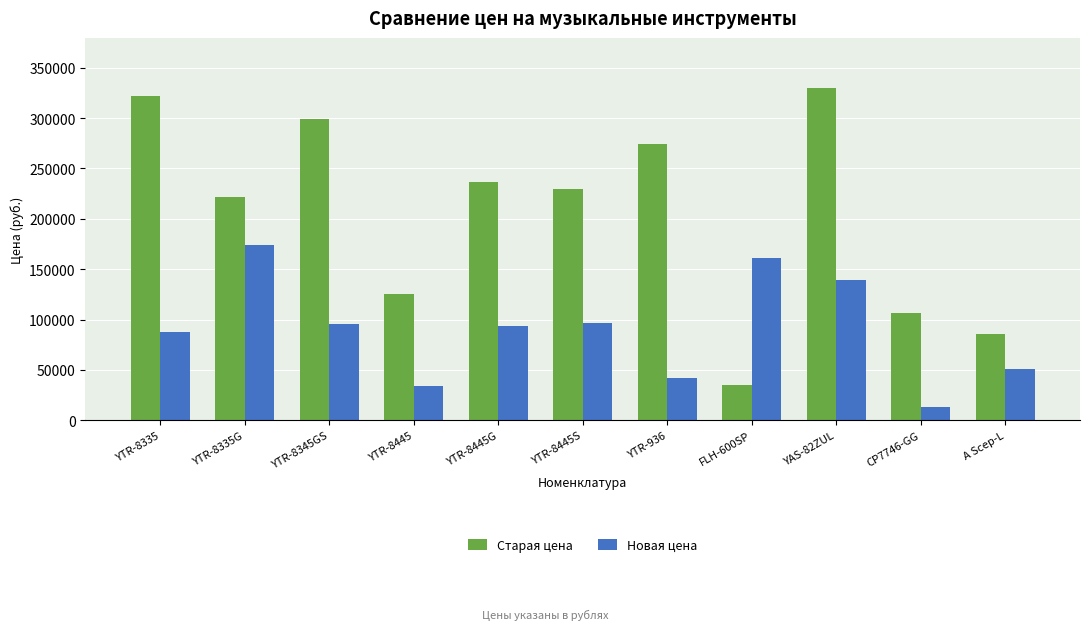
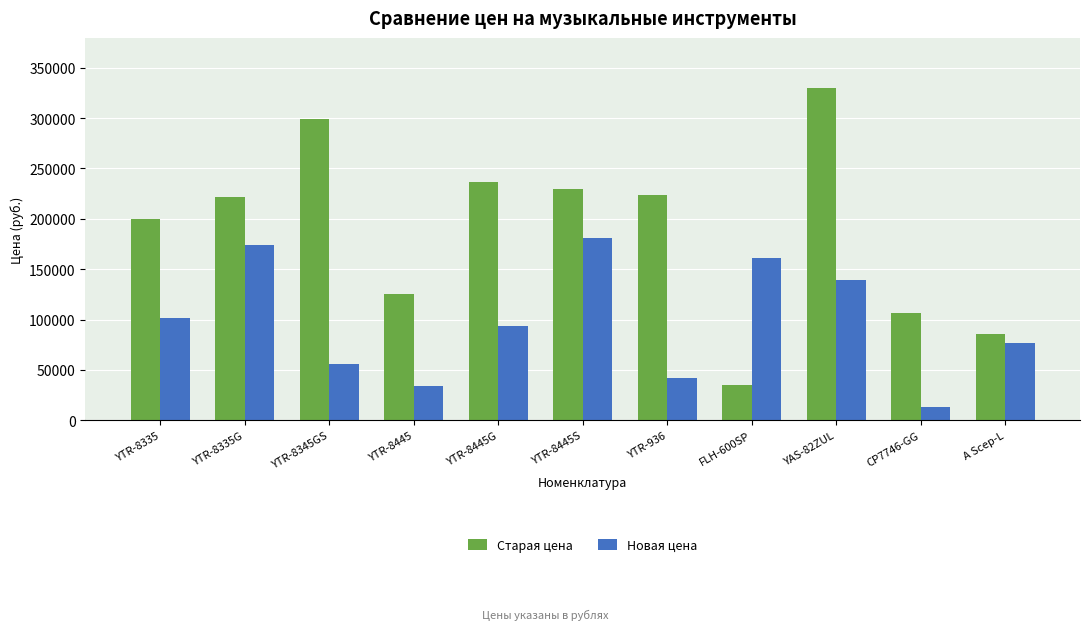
Старая цена, YTR-8335: 322000 -> 200000
Новая цена, YTR-8335: 87000 -> 102000
Новая цена, YTR-8345GS: 96000 -> 56000
Новая цена, YTR-8445S: 96000 -> 181000
Старая цена, YTR-936: 275000 -> 224000
Новая цена, A Scep-L: 51000 -> 76000
